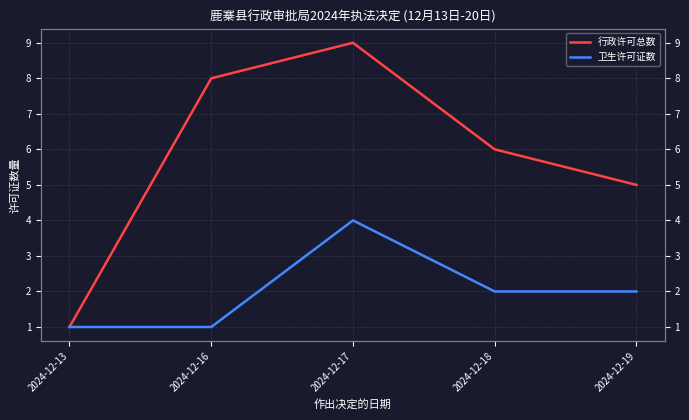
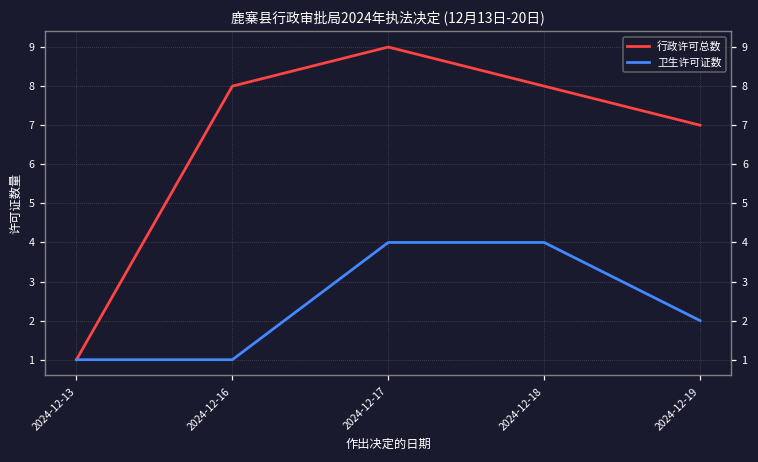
行政许可总数, 2024-12-18: 6 -> 8
卫生许可证数, 2024-12-18: 2 -> 4
行政许可总数, 2024-12-19: 5 -> 7
